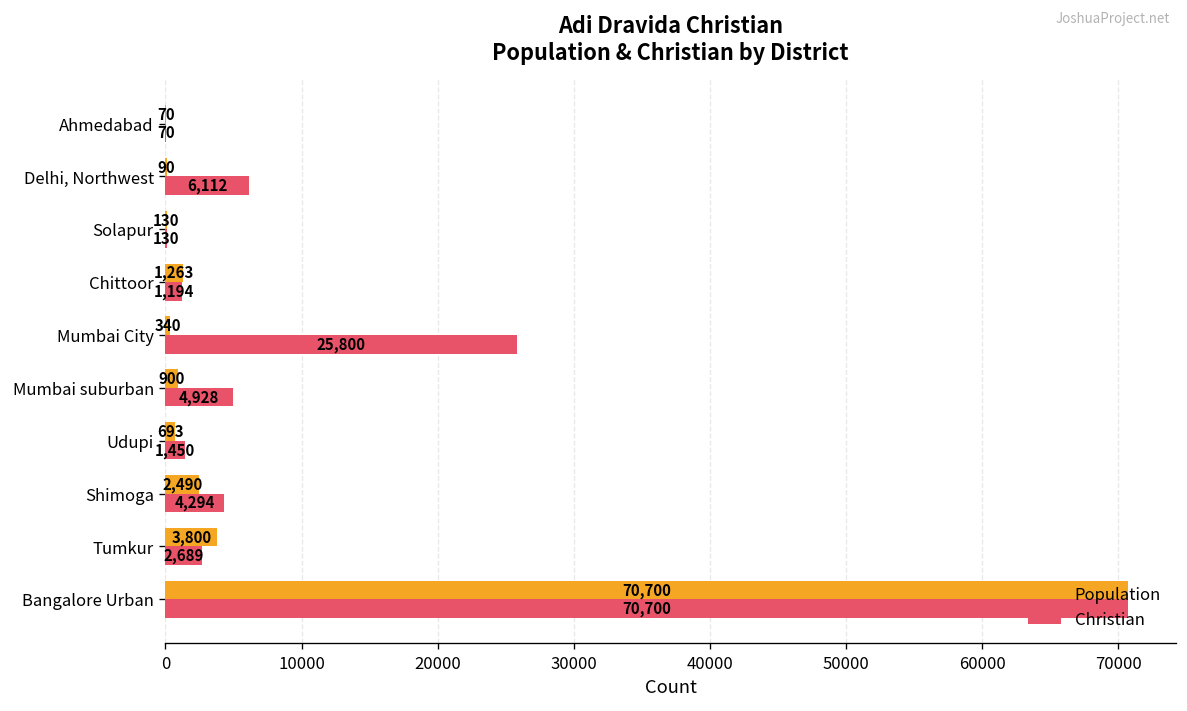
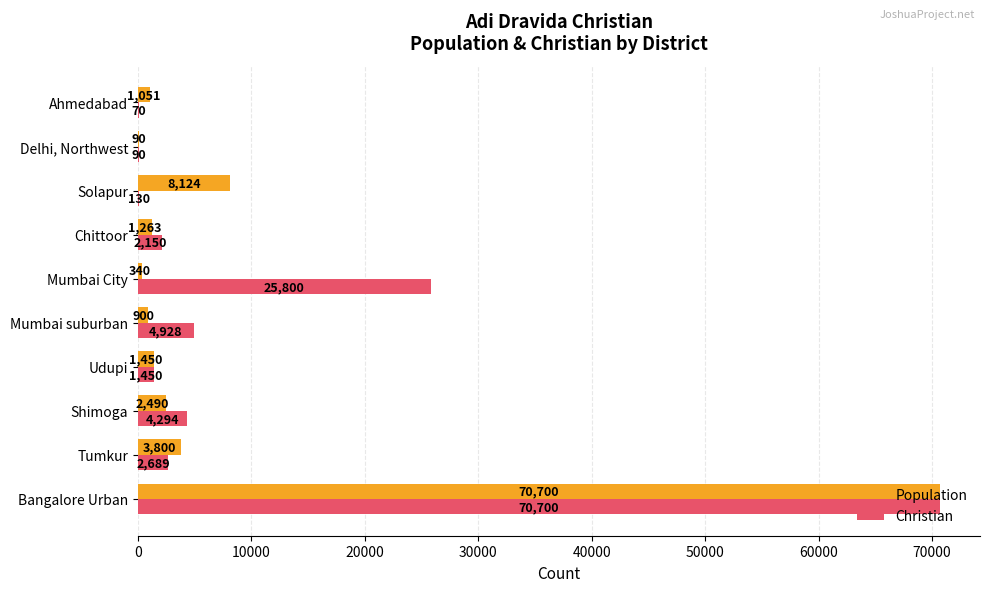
Population, Ahmedabad: 70 -> 1,051
Christian, Delhi, Northwest: 6,112 -> 90
Population, Solapur: 130 -> 8,124
Christian, Chittoor: 1,194 -> 2,150
Population, Udupi: 693 -> 1,450
